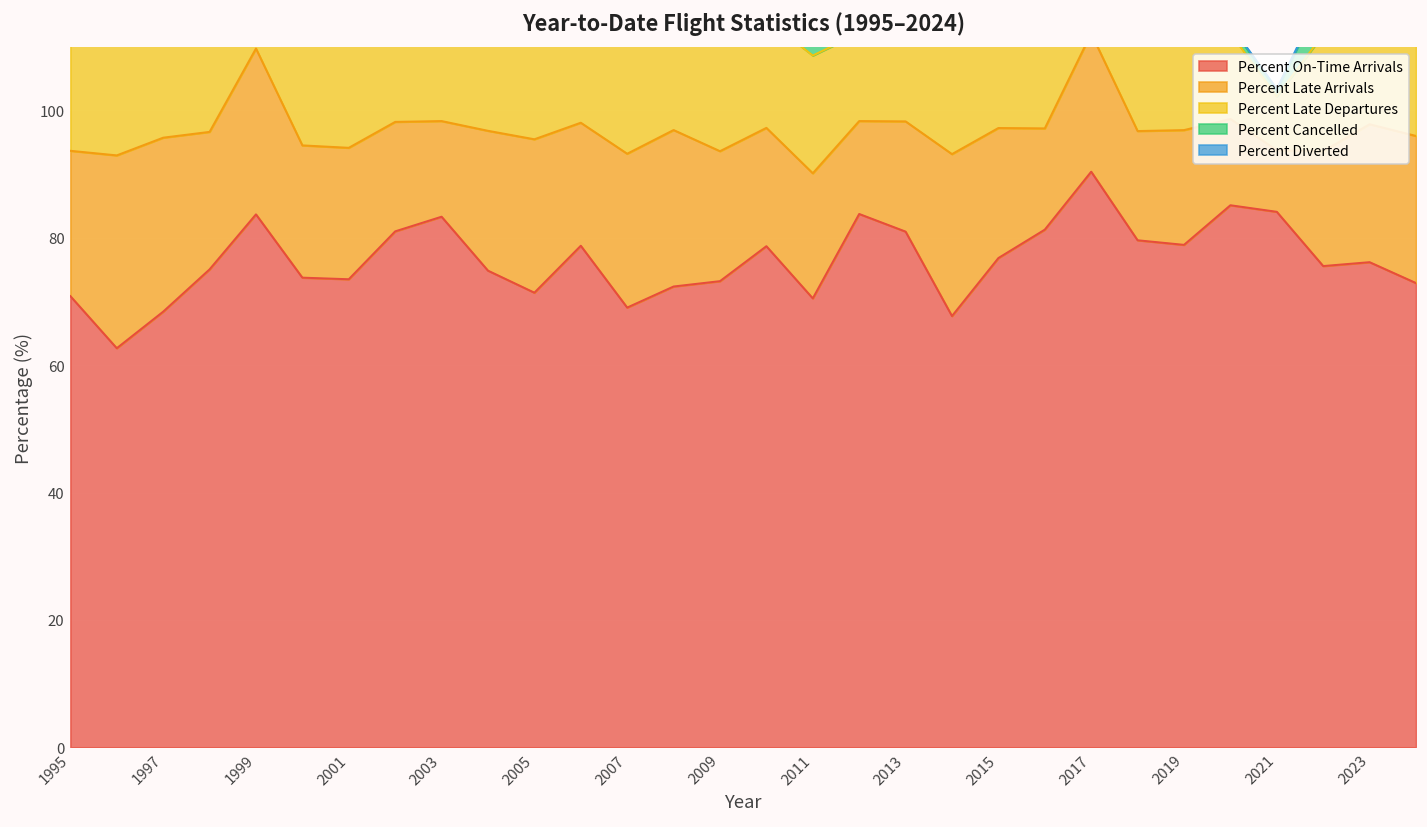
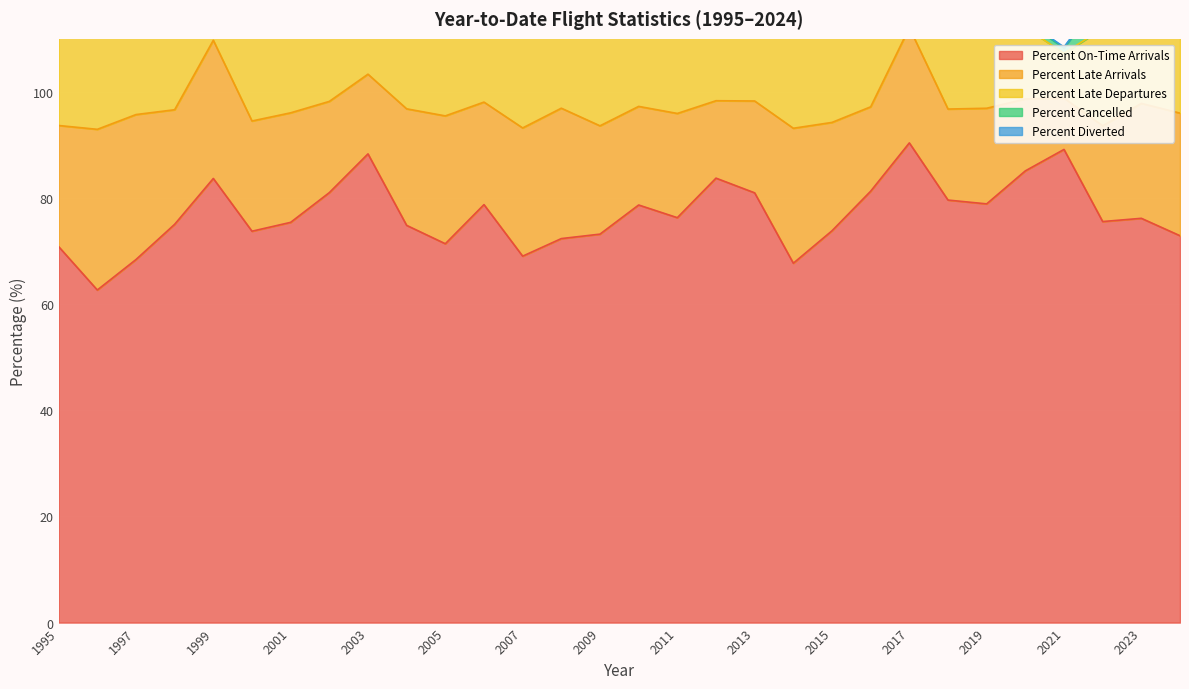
Percent On-Time Arrivals, 2001: 74 -> 75
Percent On-Time Arrivals, 2003: 83 -> 88
Percent On-Time Arrivals, 2011: 71 -> 76
Percent On-Time Arrivals, 2015: 77 -> 74
Percent On-Time Arrivals, 2021: 84 -> 89
